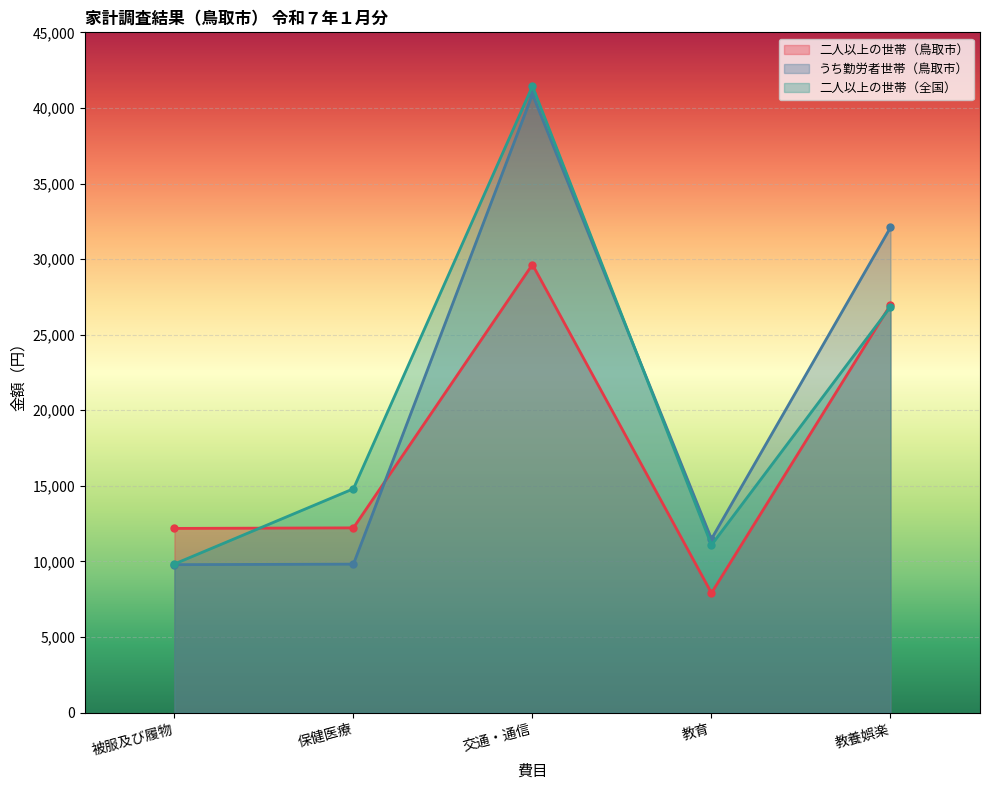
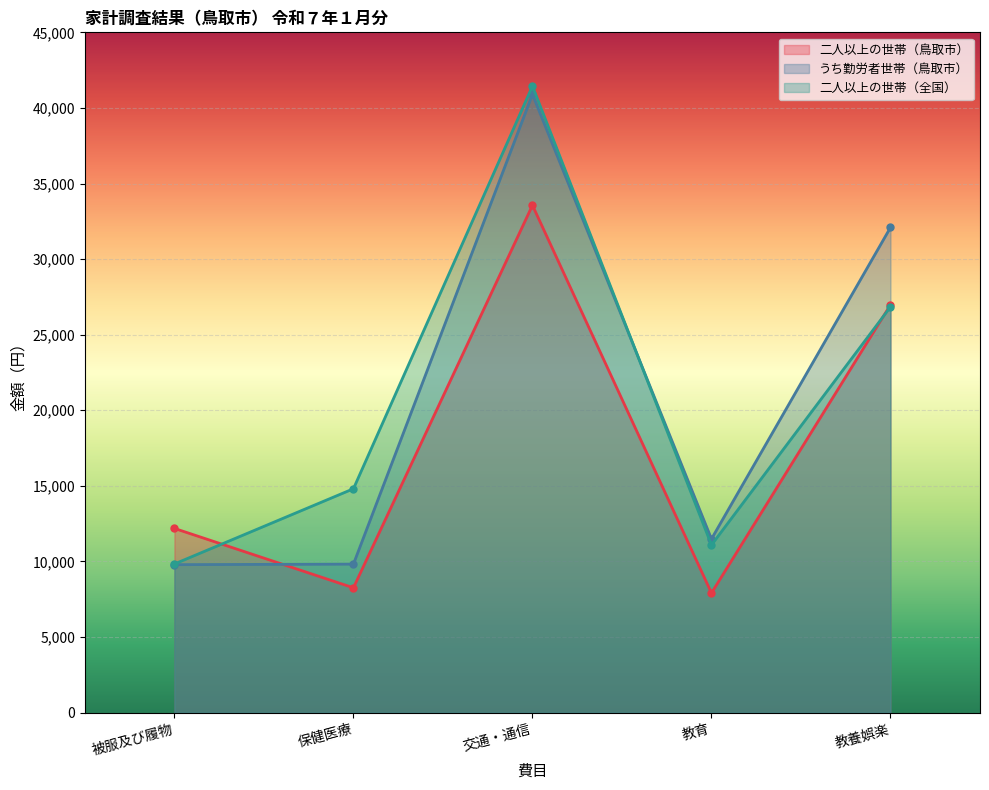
二人以上の世帯（鳥取市）, 保健医療: 12,200 -> 8,300
二人以上の世帯（鳥取市）, 交通・通信: 29,600 -> 33,600
